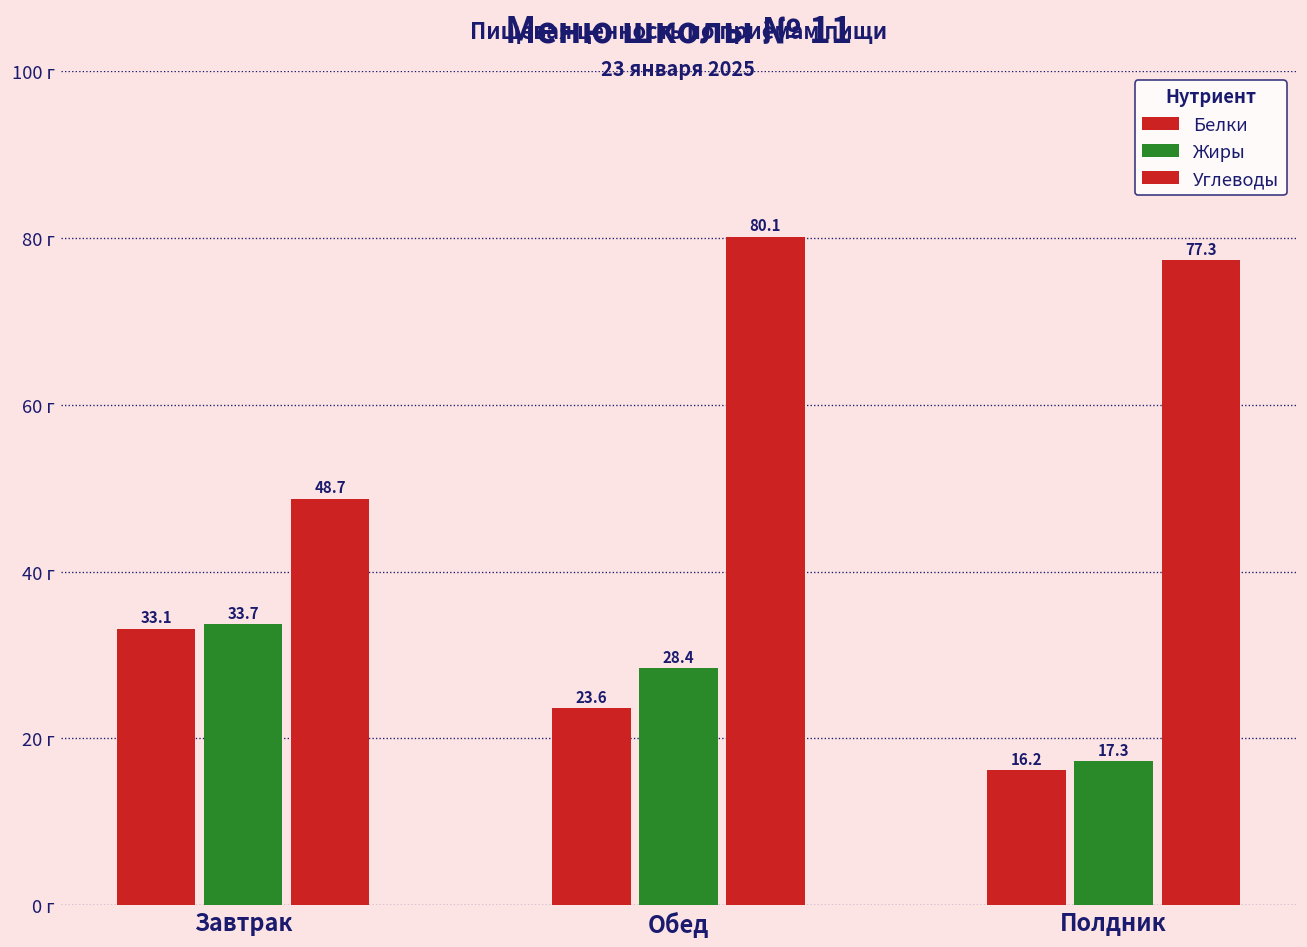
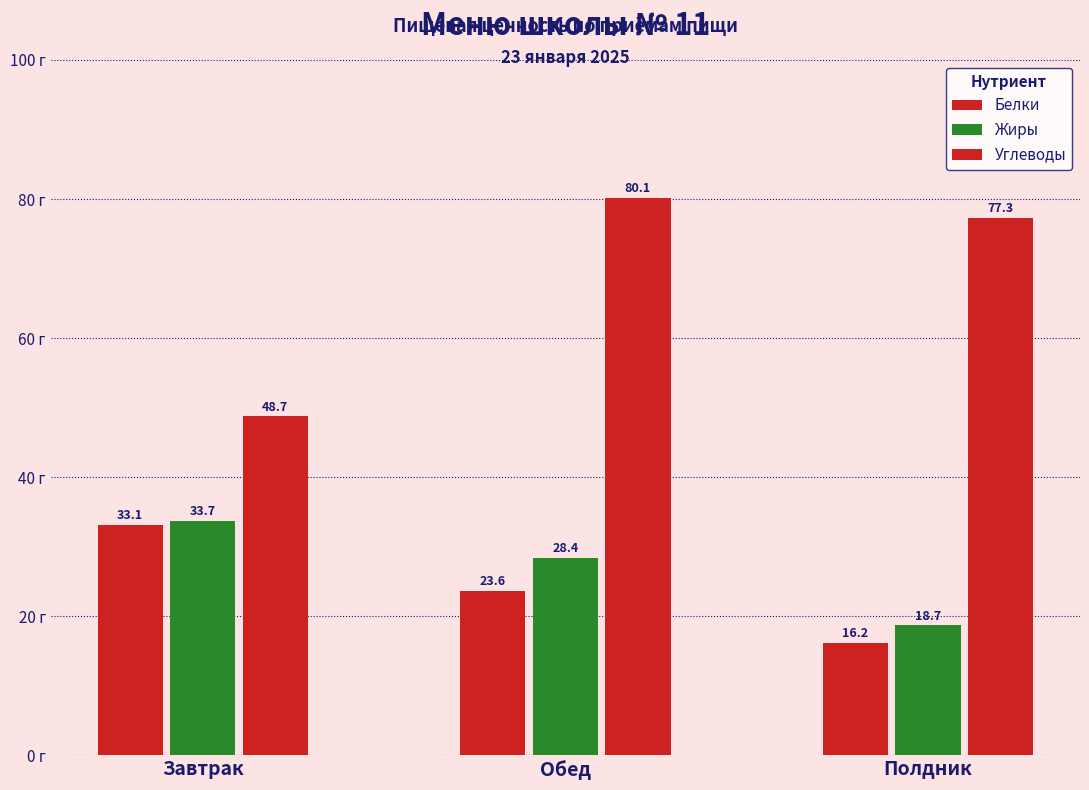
Жиры, Полдник: 17.3 -> 18.7
